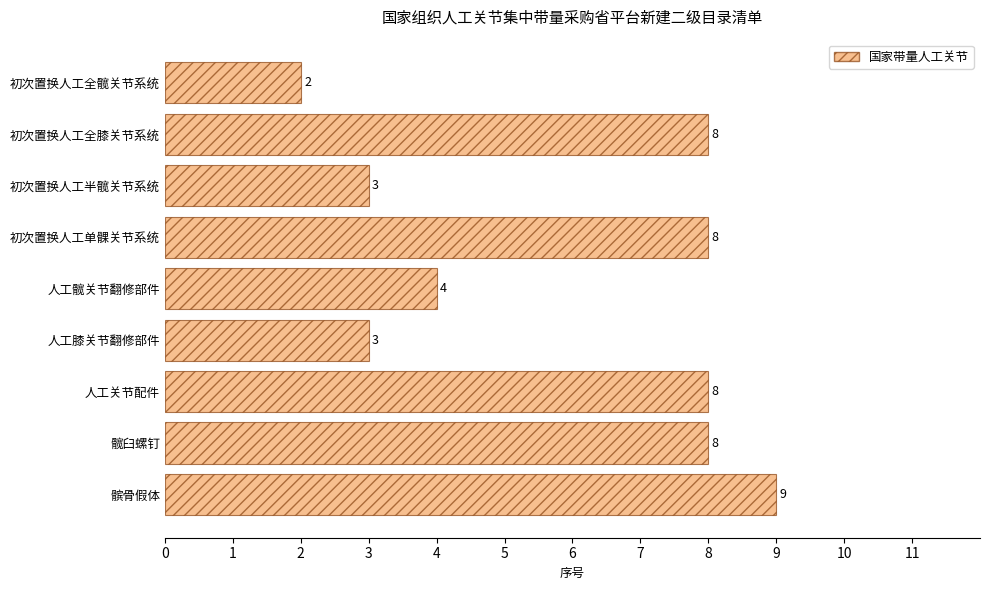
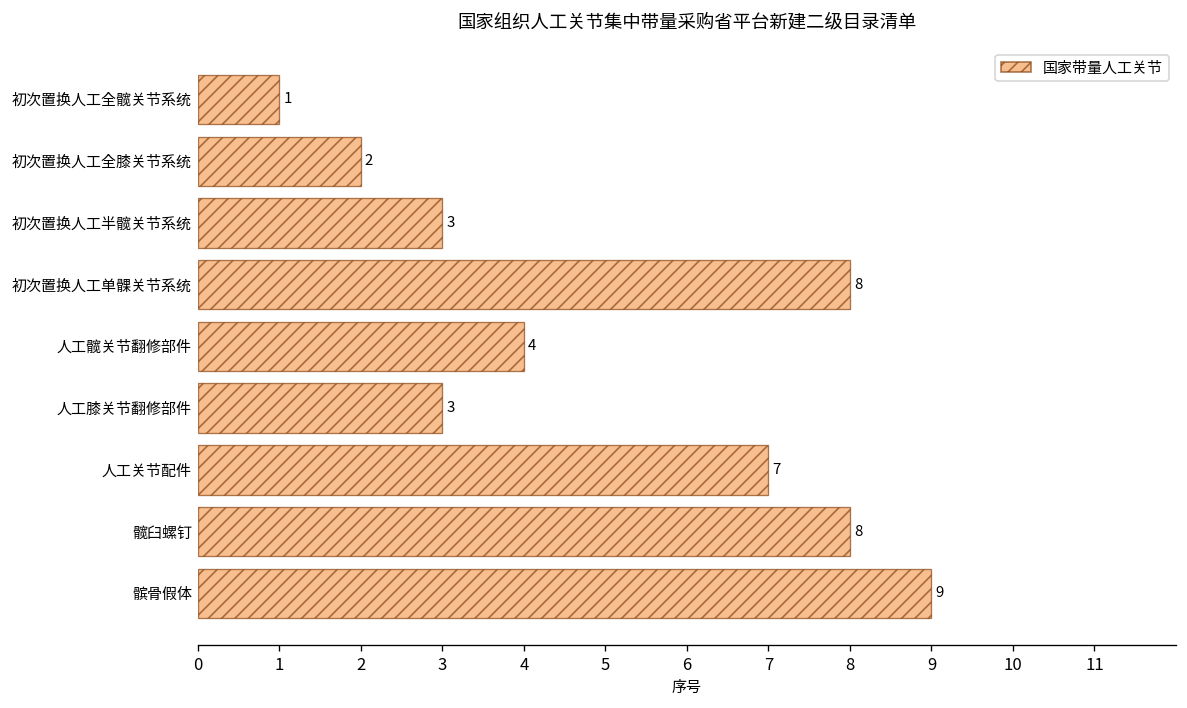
初次置换人工全髋关节系统: 2 -> 1
初次置换人工全膝关节系统: 8 -> 2
人工关节配件: 8 -> 7
